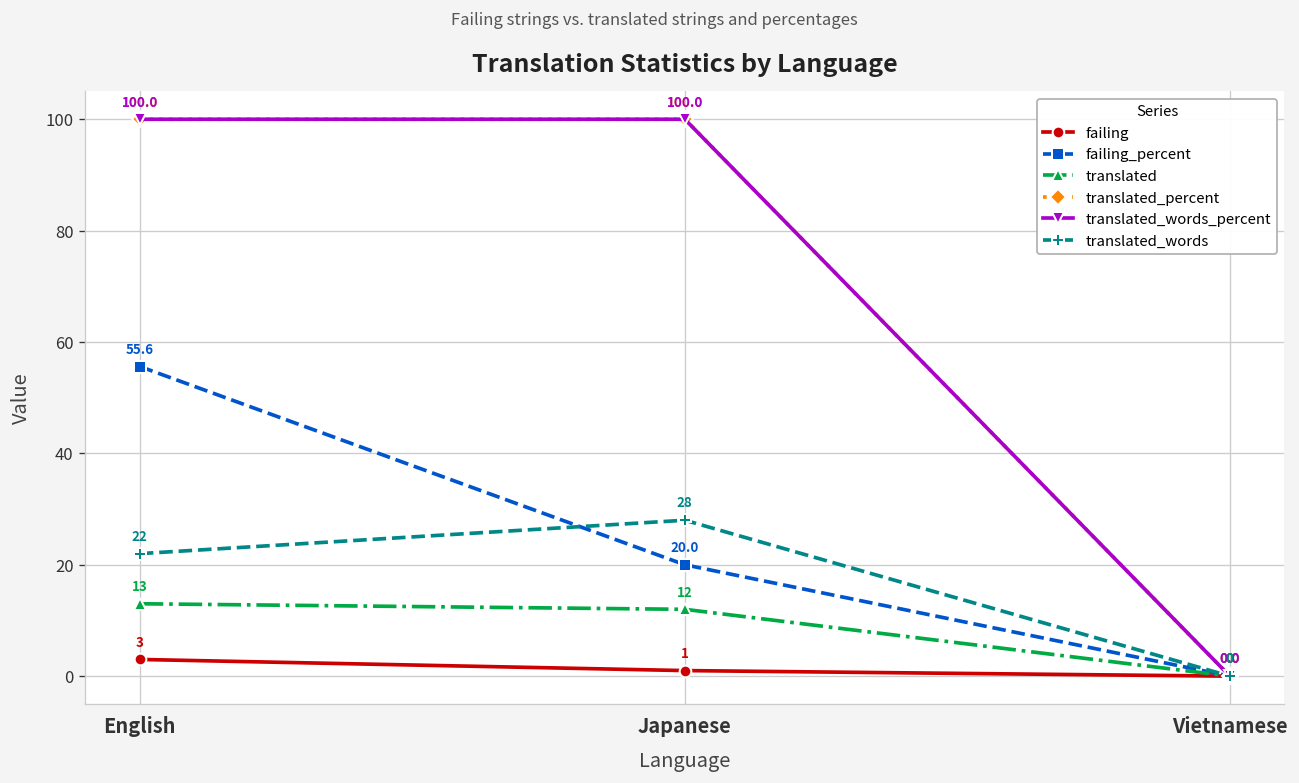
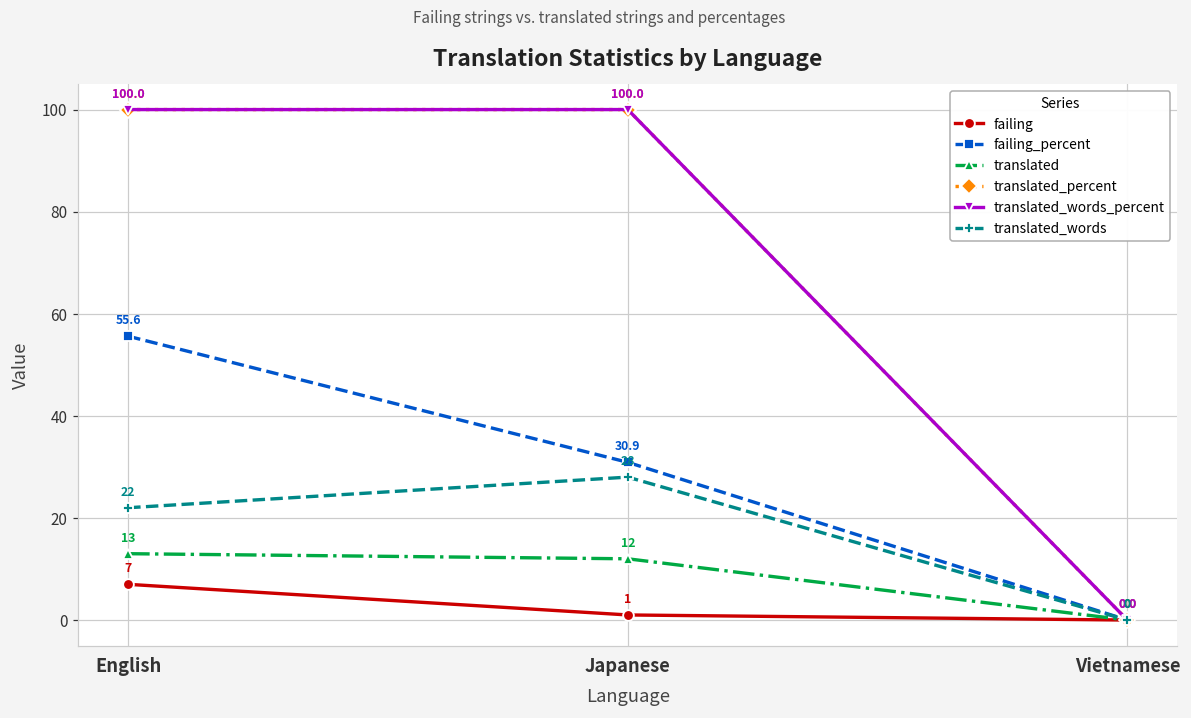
failing, English: 3 -> 7
failing_percent, Japanese: 20.0 -> 30.9
